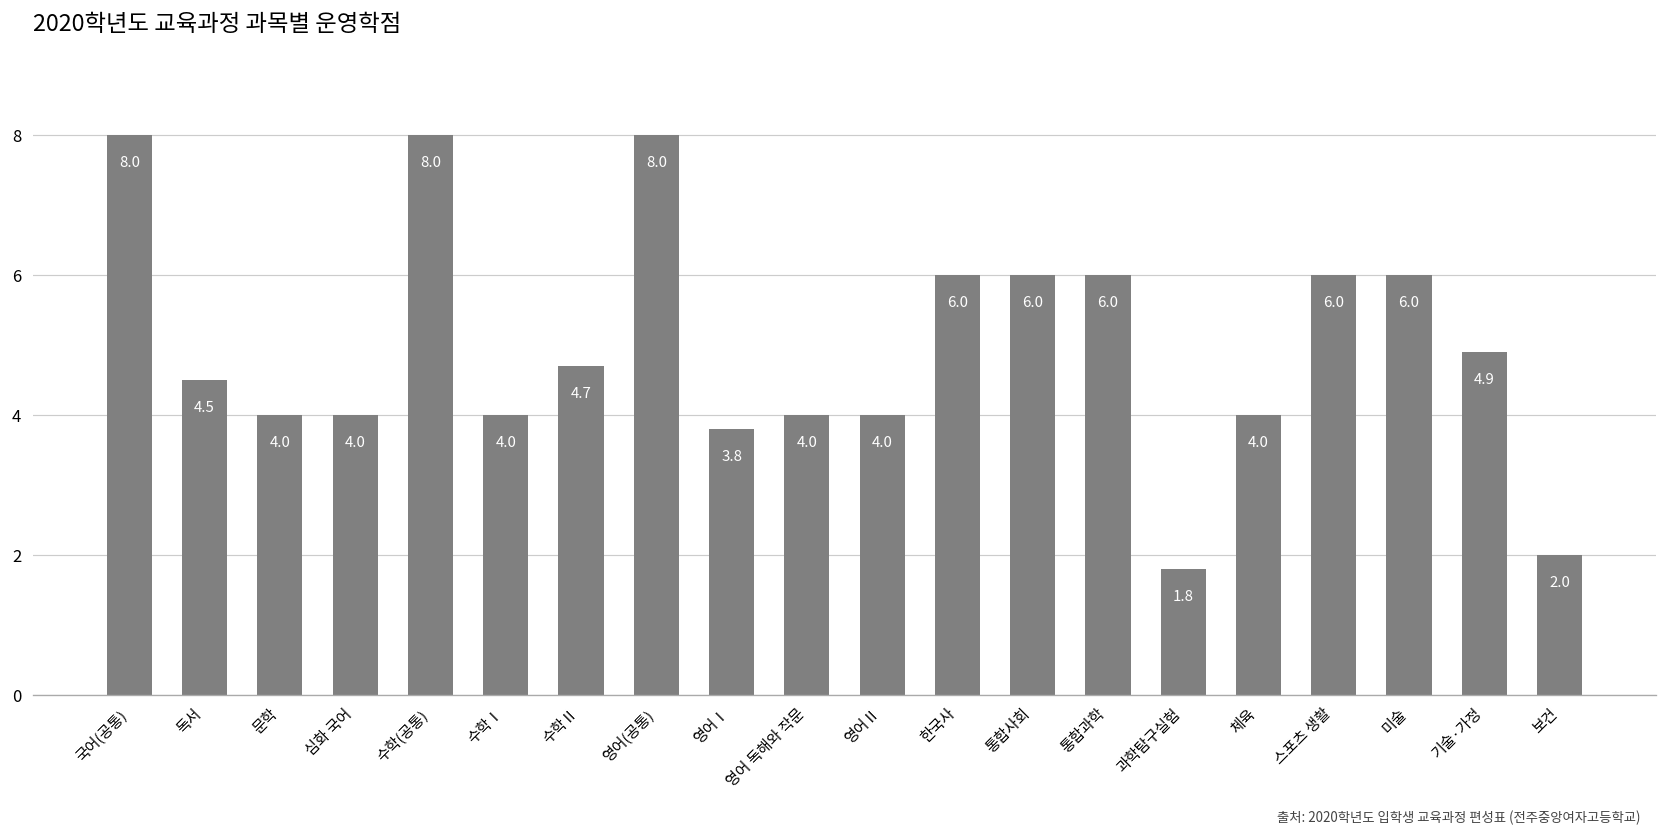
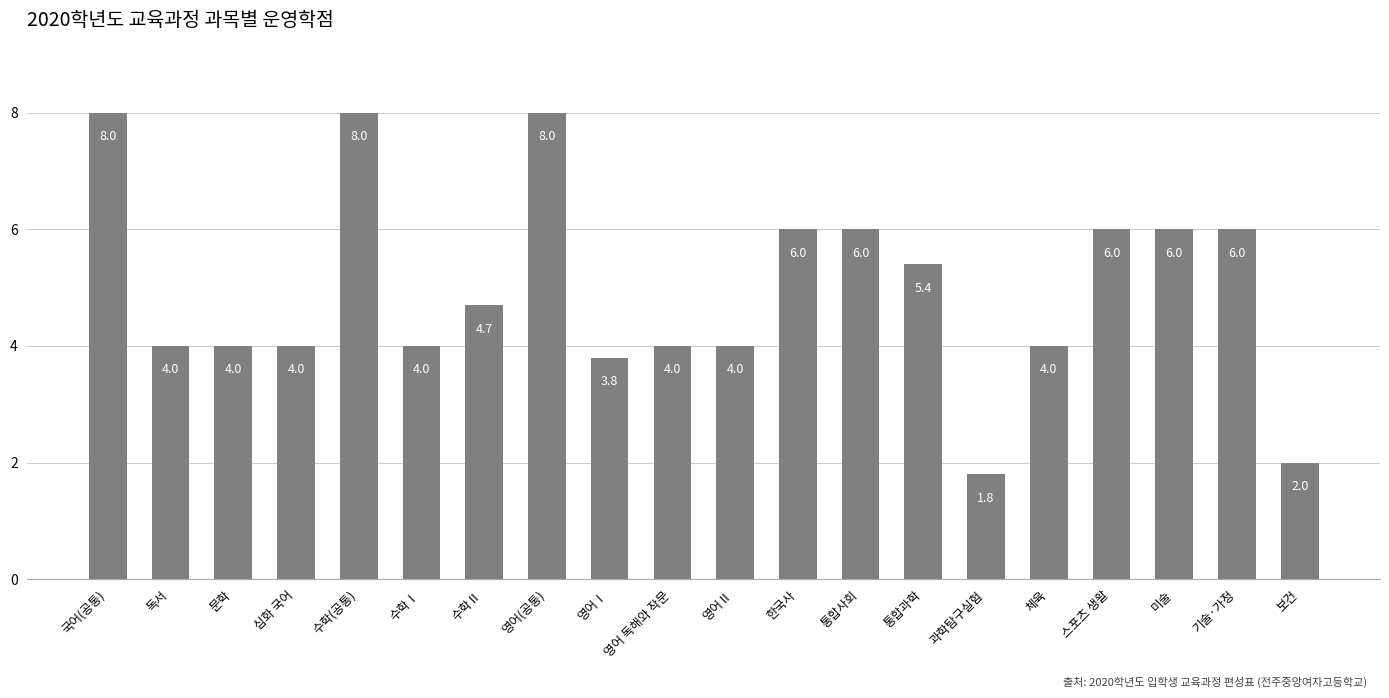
독서: 4.5 -> 4.0
통합과학: 6.0 -> 5.4
기술·가정: 4.9 -> 6.0
